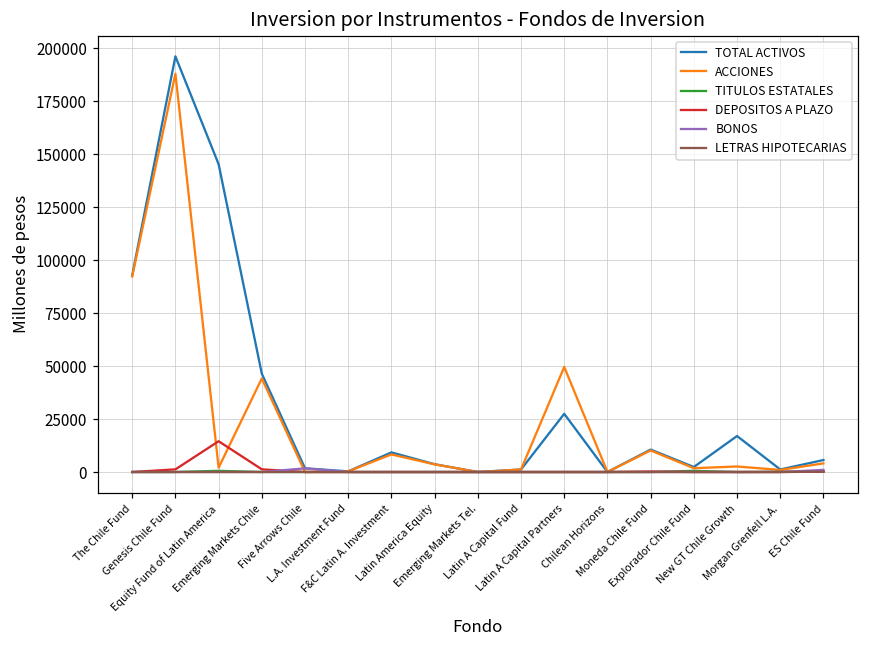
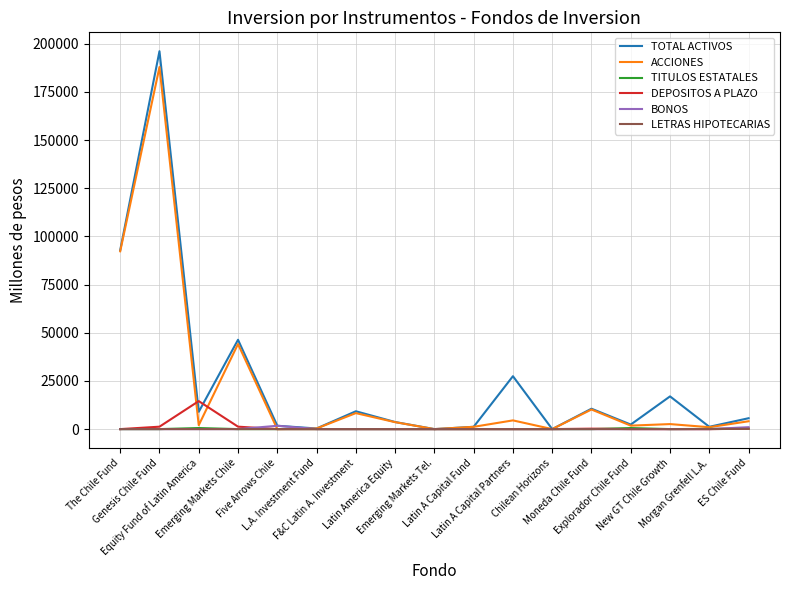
TOTAL ACTIVOS, Equity Fund of Latin America: 145000 -> 9000
ACCIONES, Latin A Capital Partners: 50000 -> 5000
